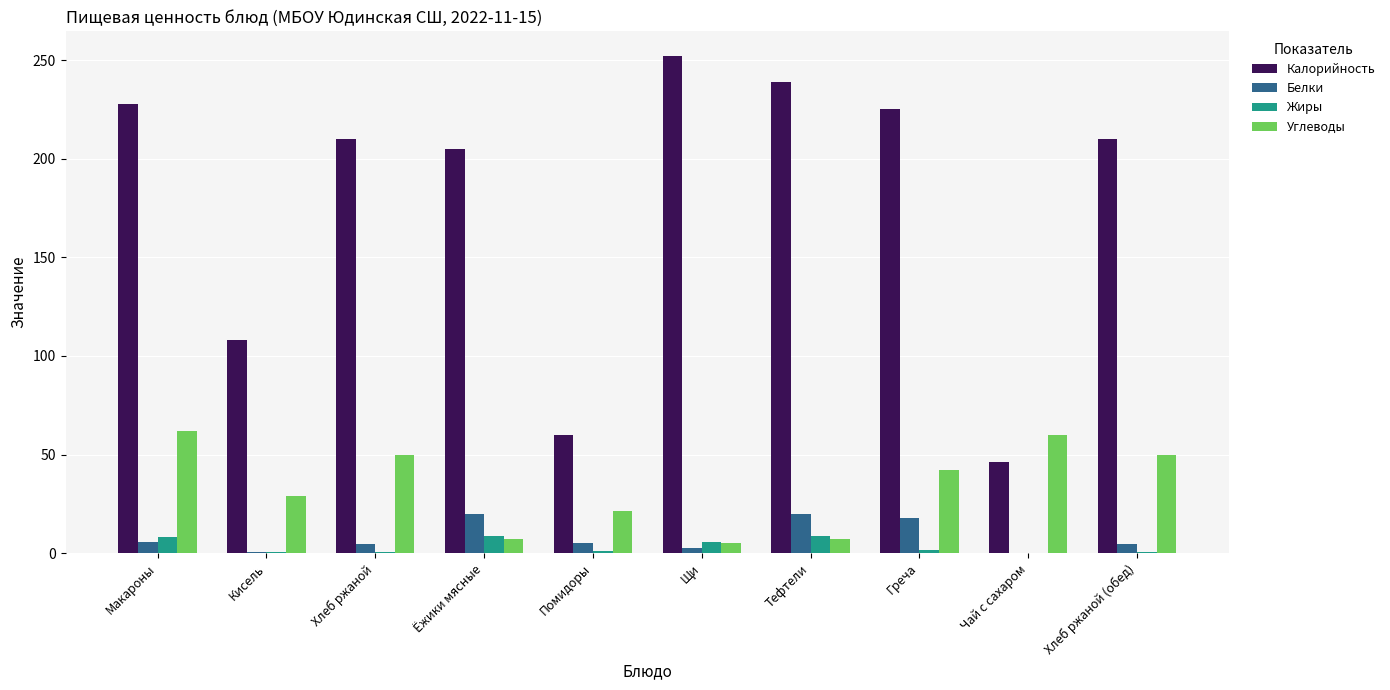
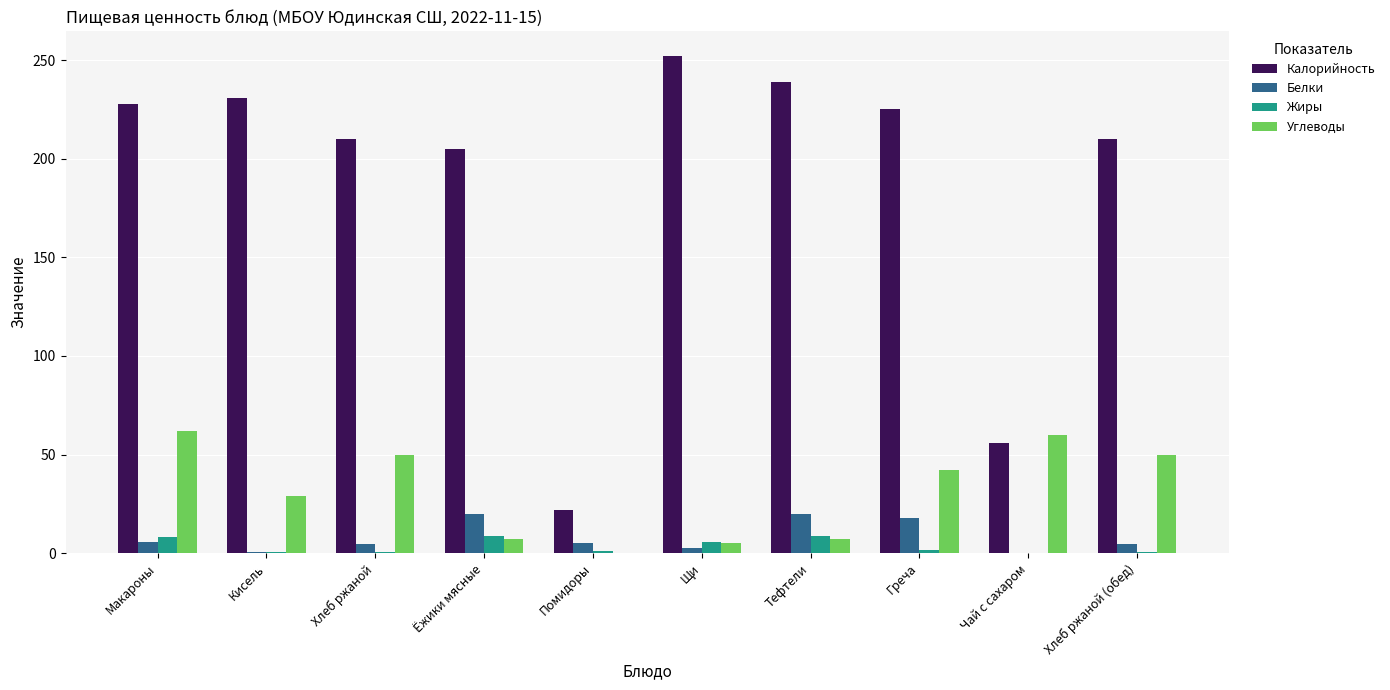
Калорийность, Кисель: 108 -> 231
Калорийность, Помидоры: 60 -> 22
Углеводы, Помидоры: 22 -> 0
Калорийность, Чай с сахаром: 46 -> 56
